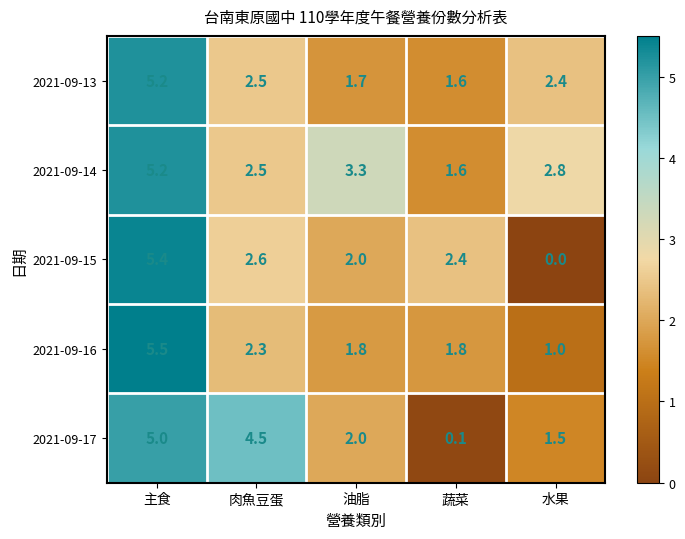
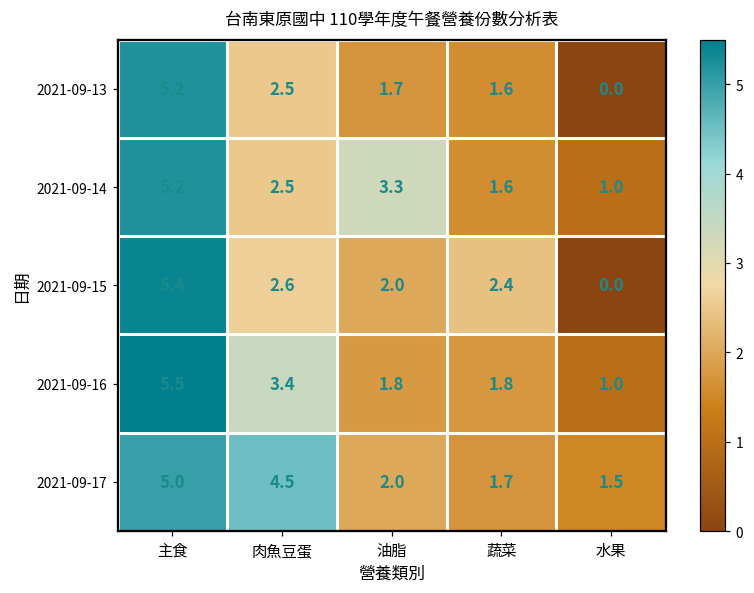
2021-09-13, 水果: 2.4 -> 0.0
2021-09-14, 水果: 2.8 -> 1.0
2021-09-16, 肉魚豆蛋: 2.3 -> 3.4
2021-09-17, 蔬菜: 0.1 -> 1.7
